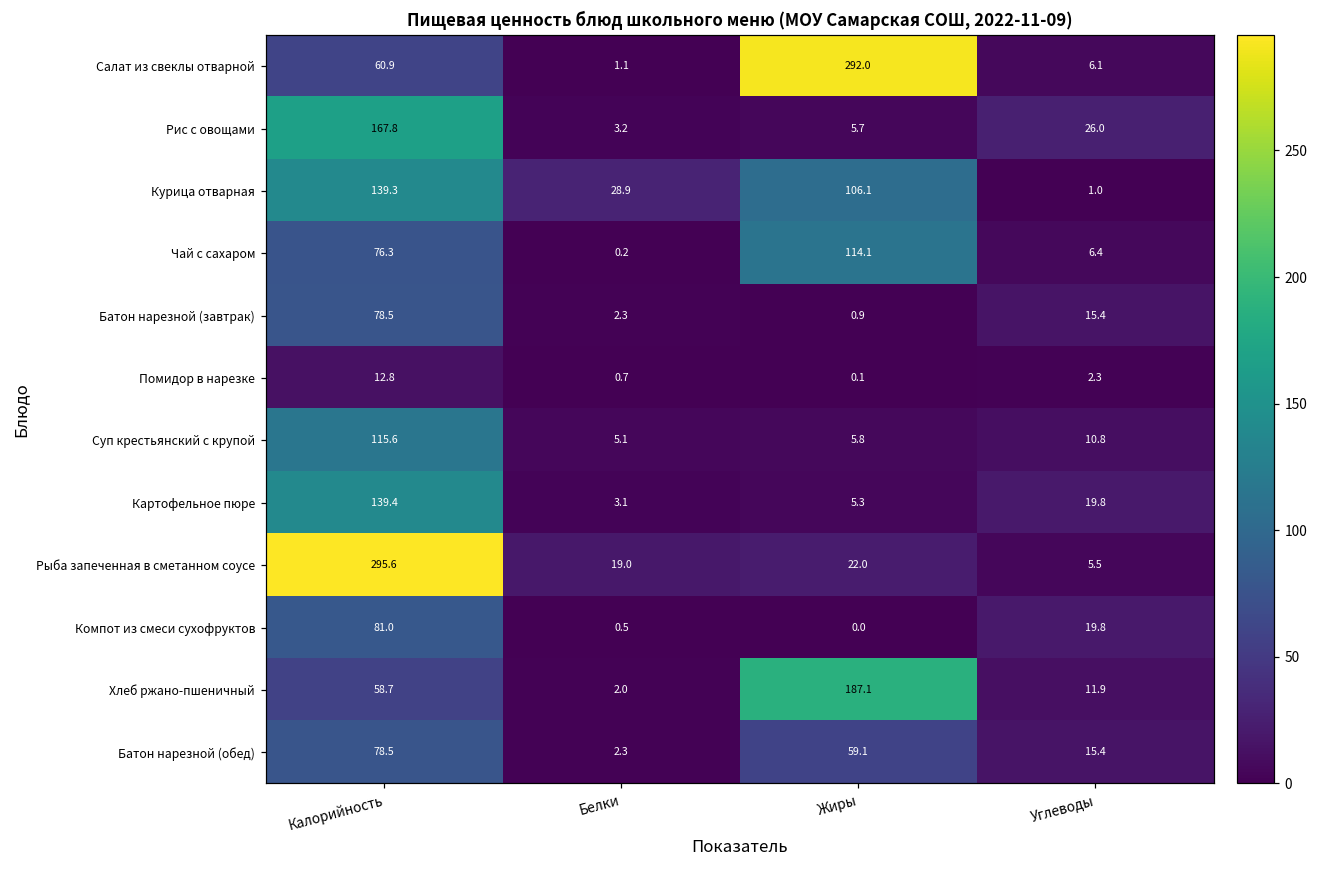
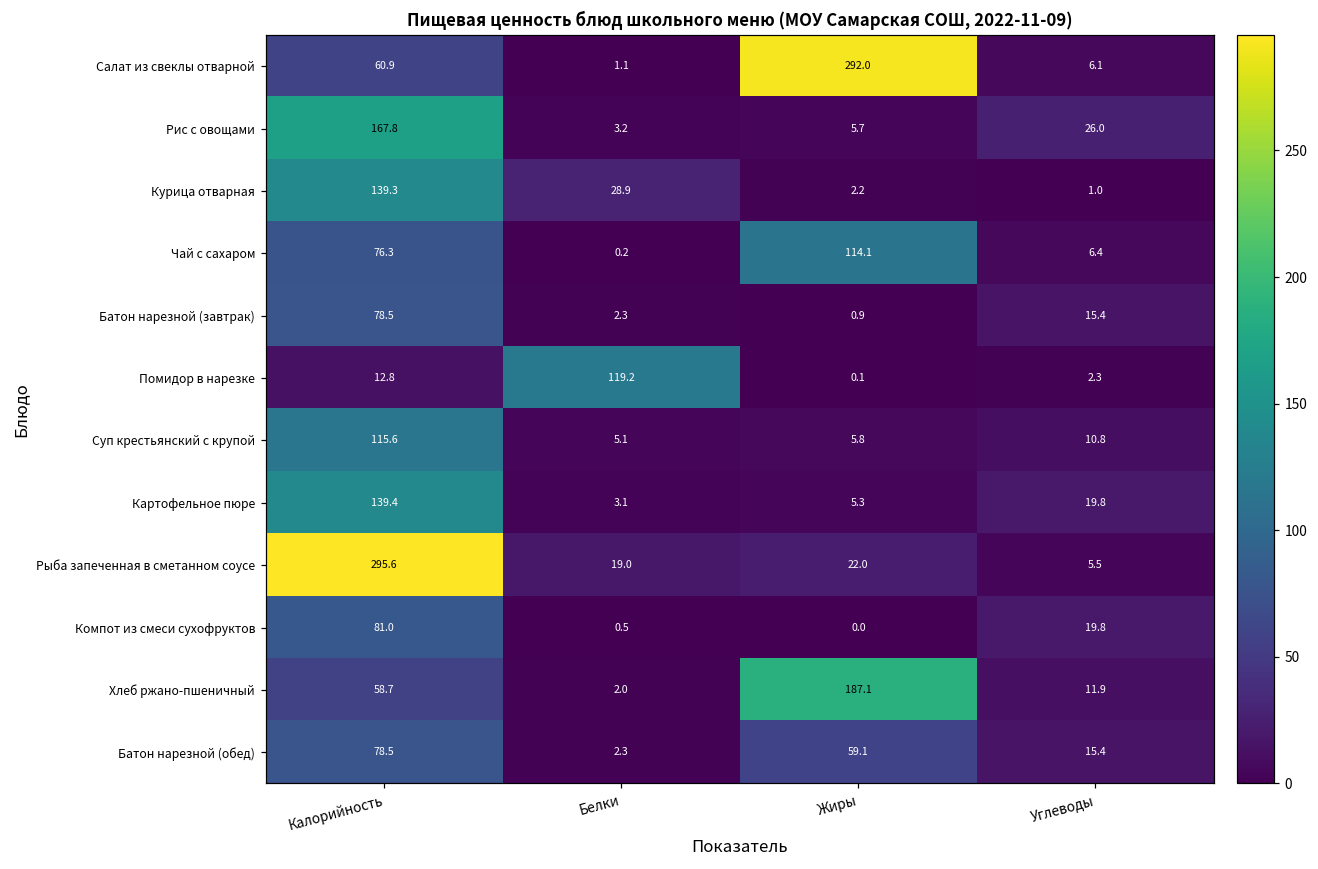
Курица отварная, Жиры: 106.1 -> 2.2
Помидор в нарезке, Белки: 0.7 -> 119.2
